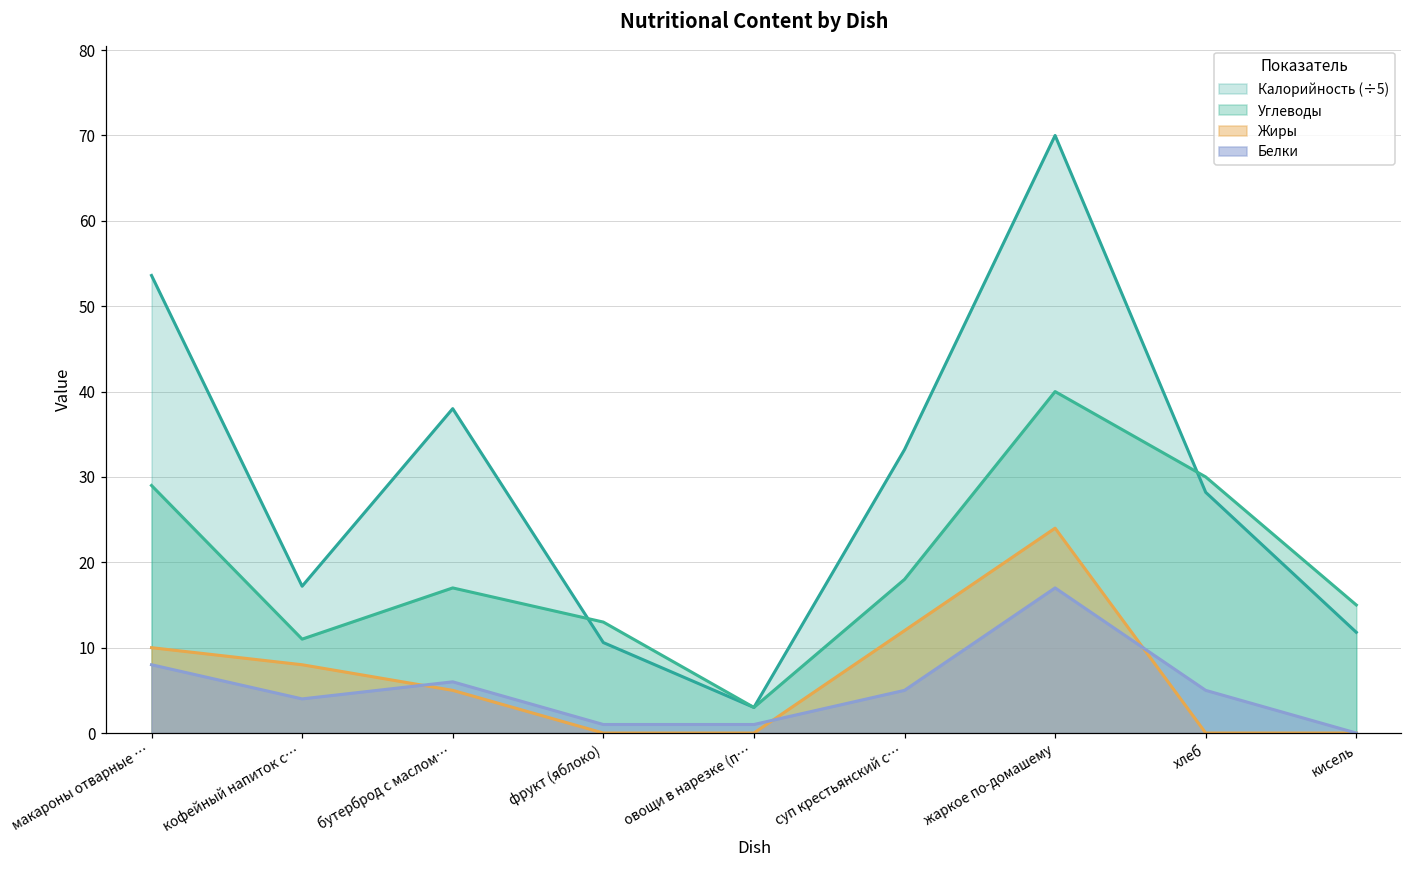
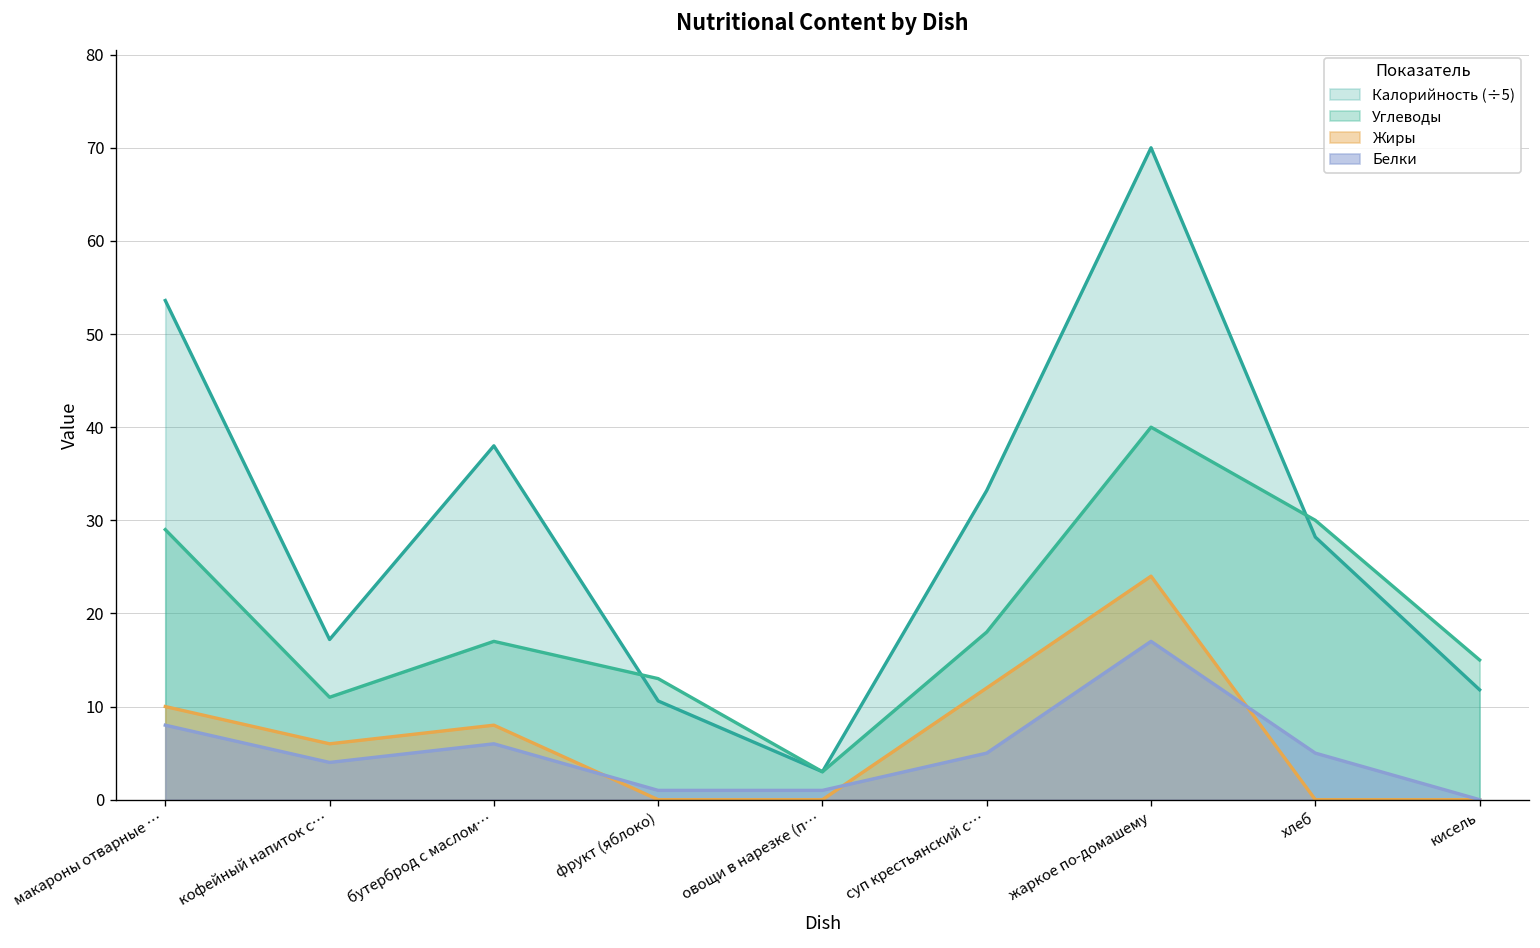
Жиры, кофейный напиток с…: 8 -> 6
Жиры, бутерброд с маслом…: 5 -> 8
